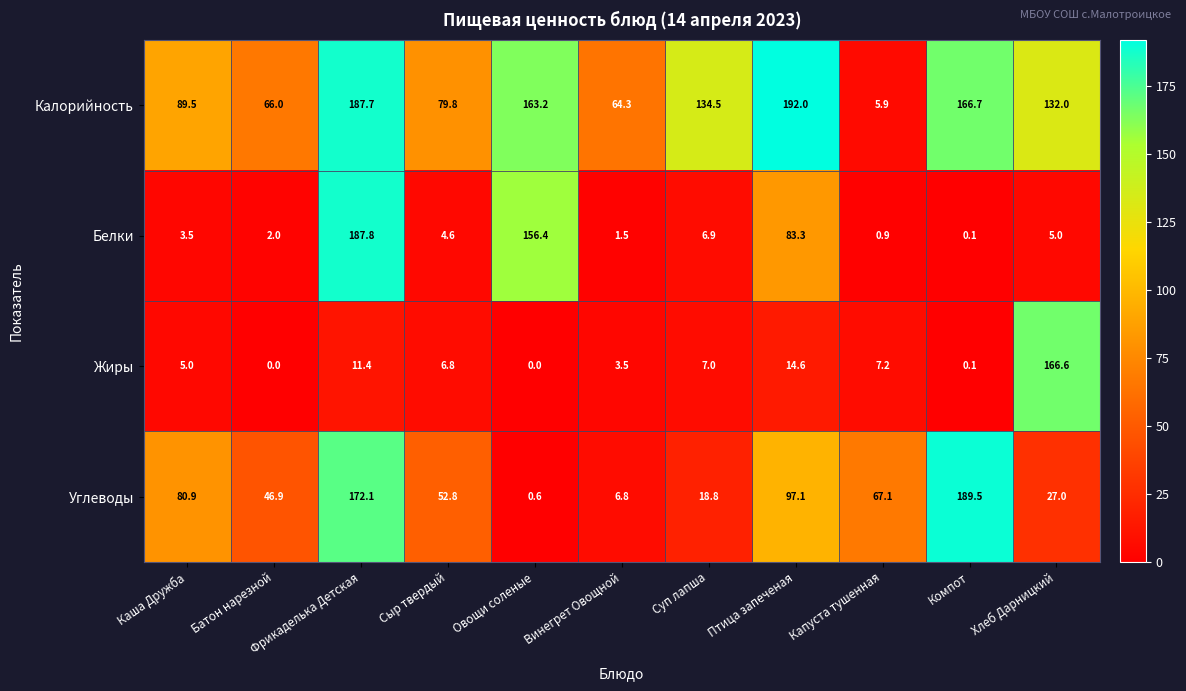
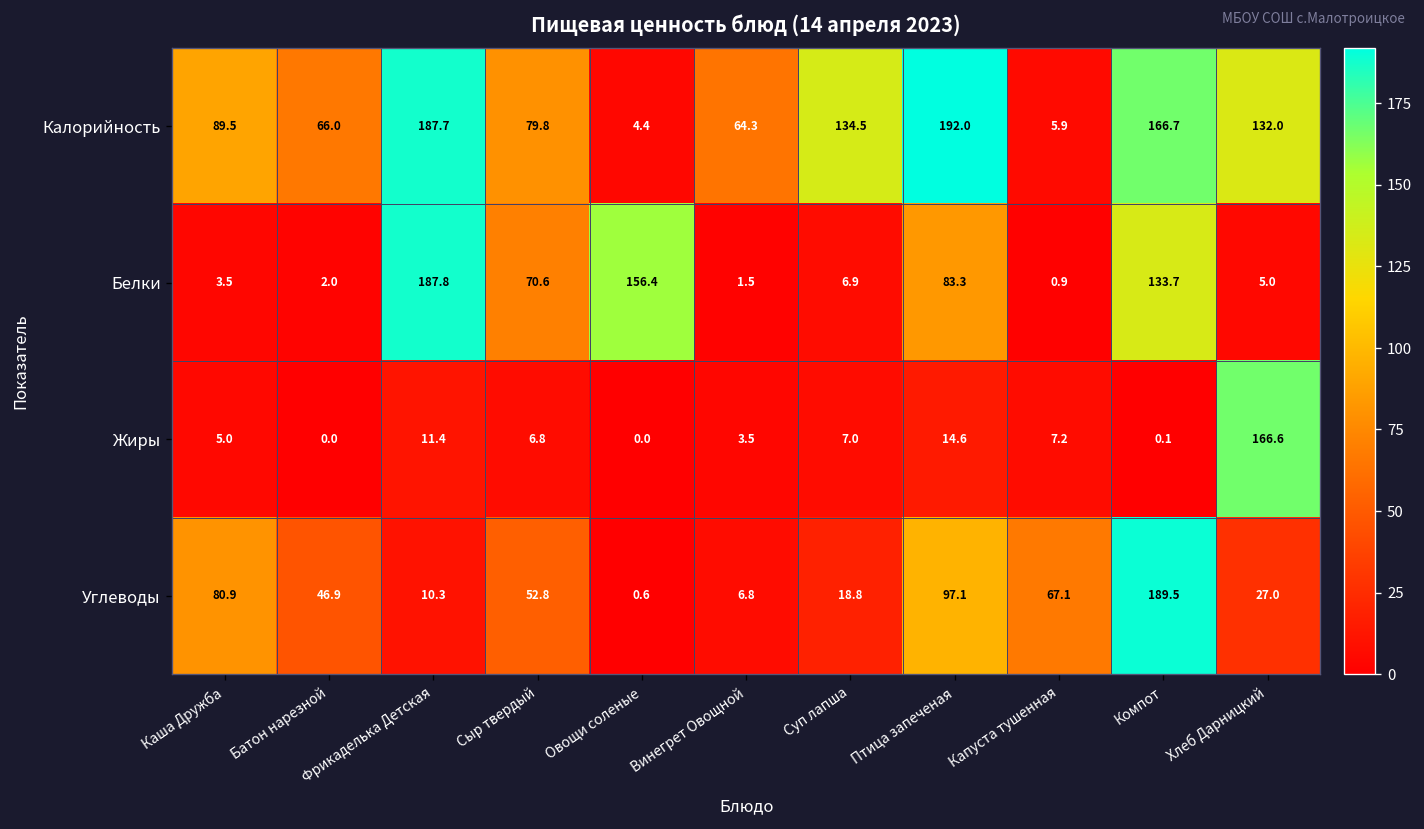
Калорийность, Овощи соленые: 163.2 -> 4.4
Белки, Сыр твердый: 4.6 -> 70.6
Белки, Компот: 0.1 -> 133.7
Углеводы, Фрикаделька Детская: 172.1 -> 10.3
